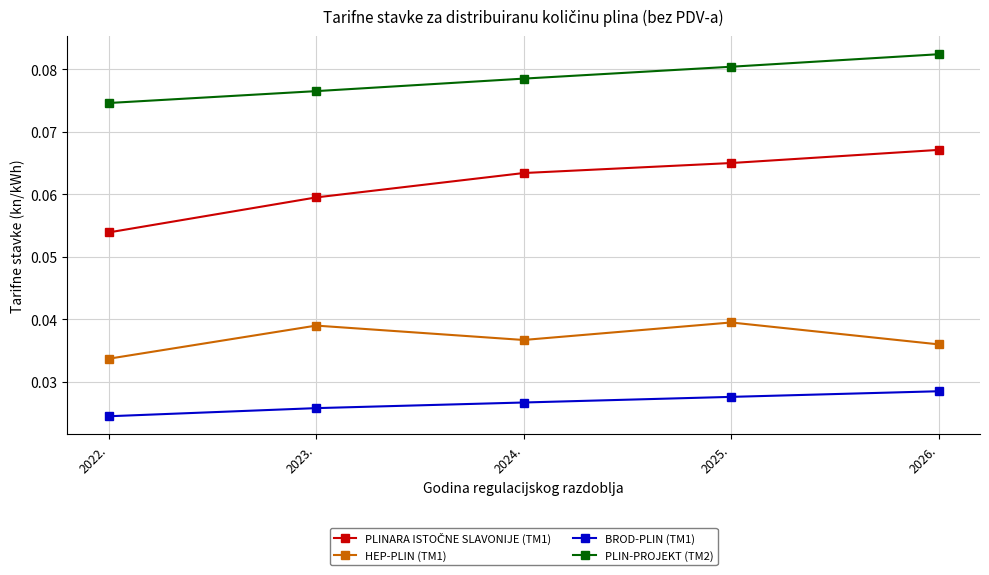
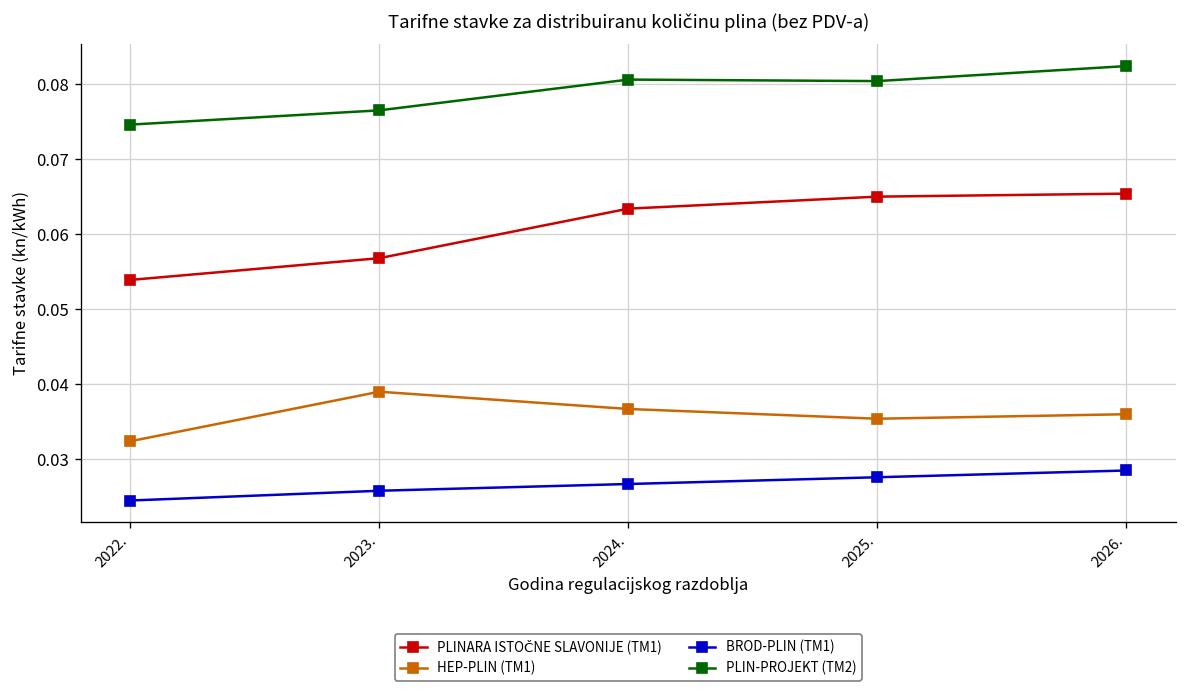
HEP-PLIN (TM1), 2022.: 0.034 -> 0.032
PLINARA ISTOČNE SLAVONIJE (TM1), 2023.: 0.060 -> 0.057
PLIN-PROJEKT (TM2), 2024.: 0.079 -> 0.081
HEP-PLIN (TM1), 2025.: 0.040 -> 0.035
PLINARA ISTOČNE SLAVONIJE (TM1), 2026.: 0.067 -> 0.065
